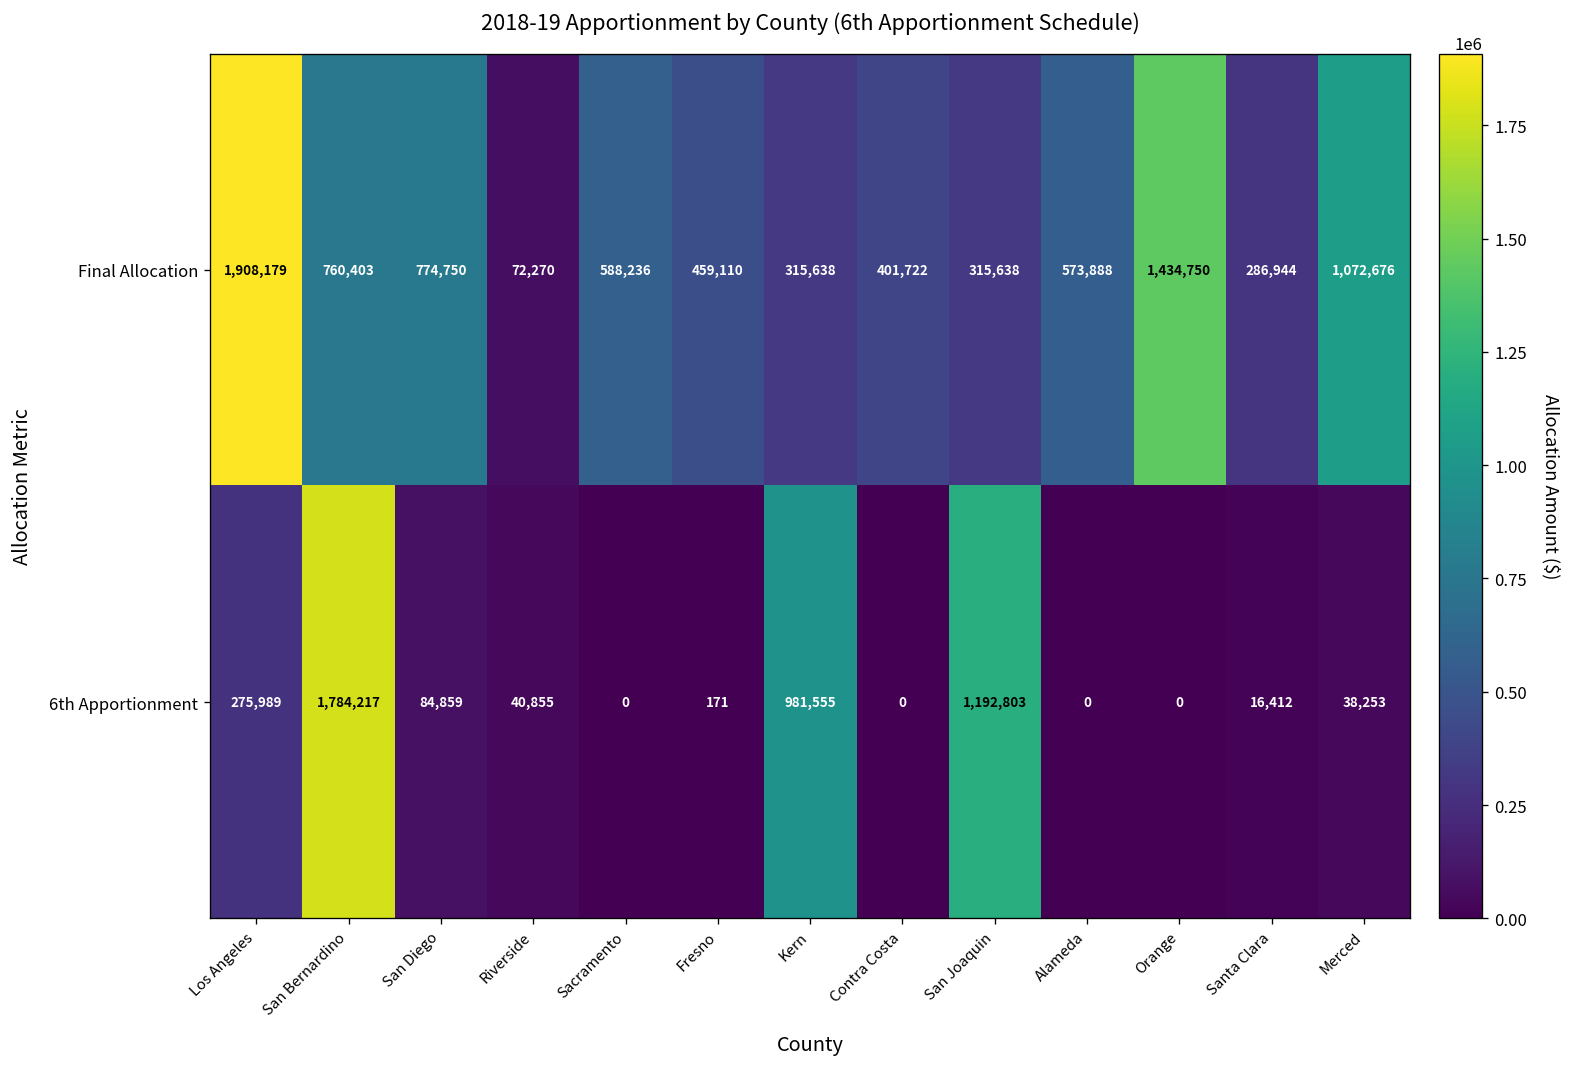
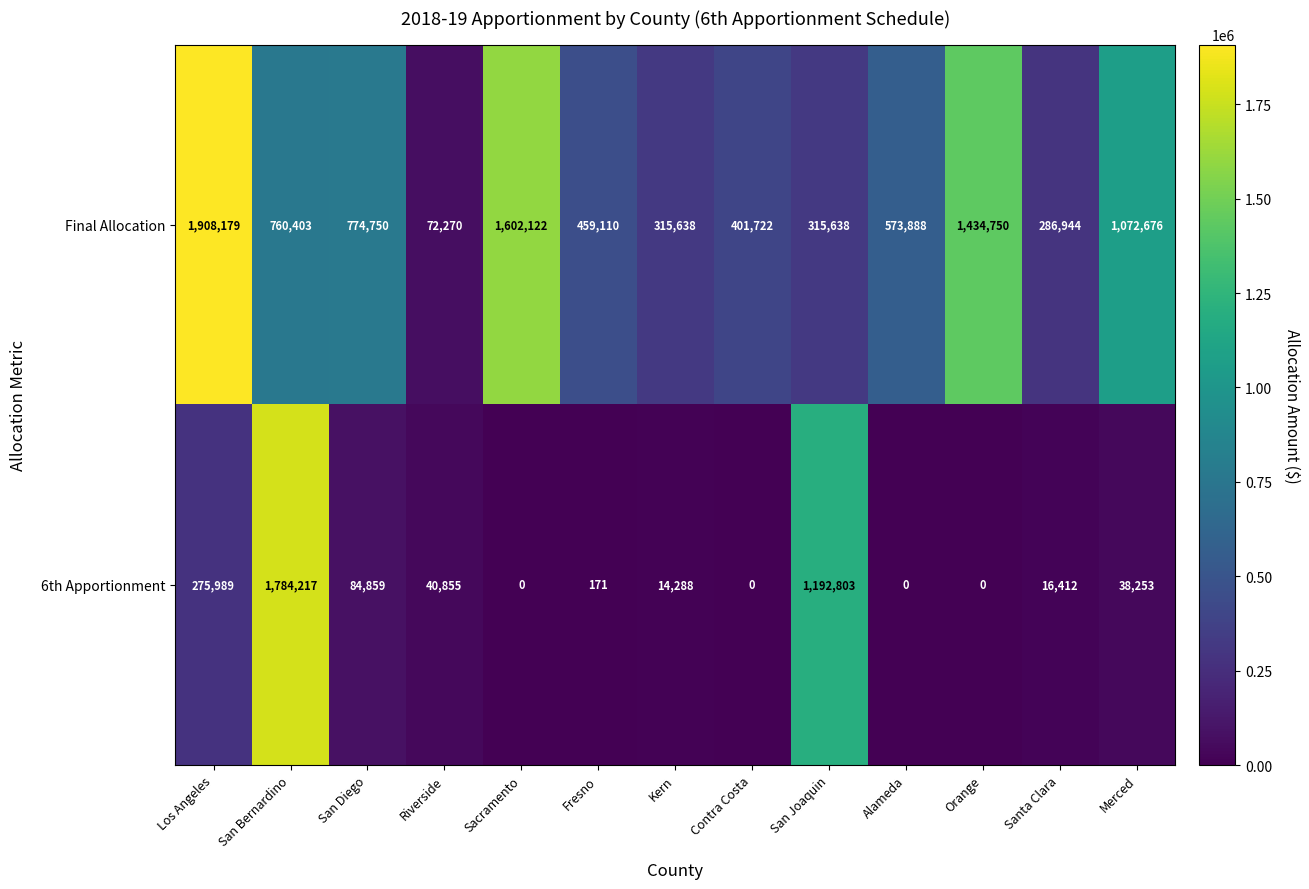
Final Allocation, Sacramento: 588,236 -> 1,602,122
6th Apportionment, Kern: 981,555 -> 14,288
